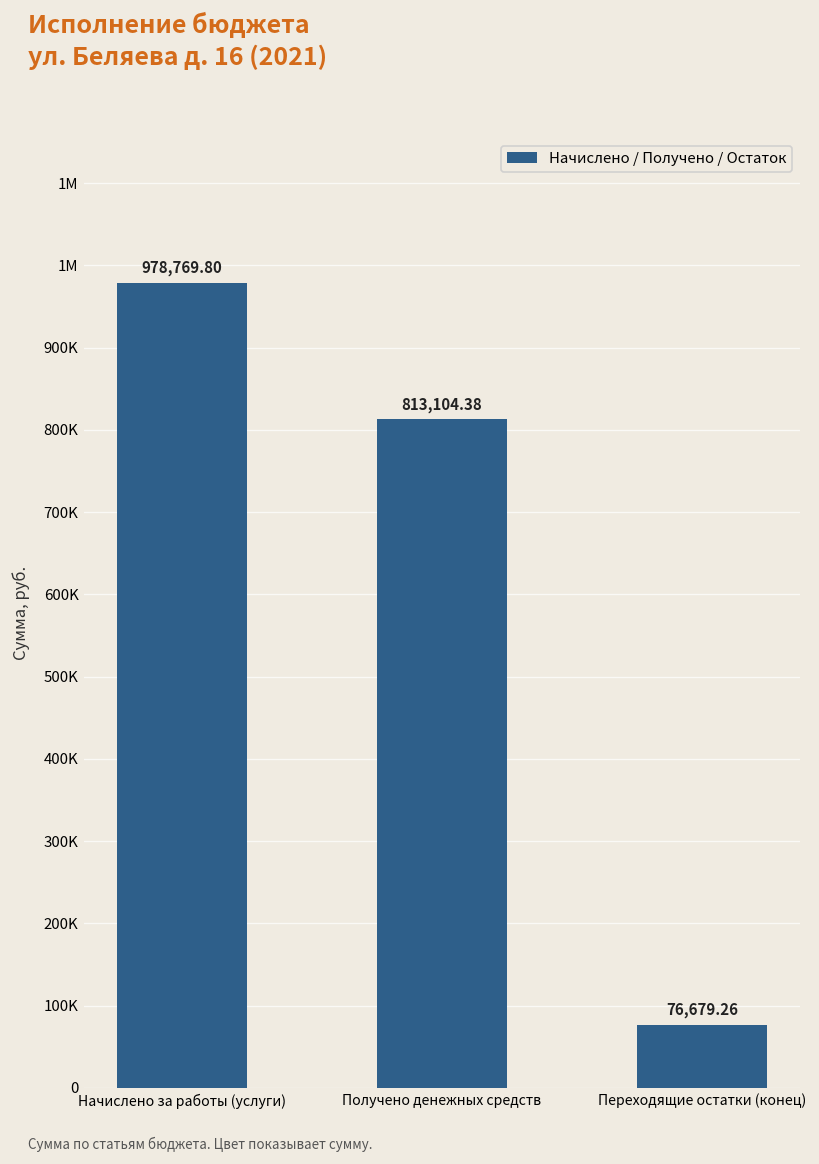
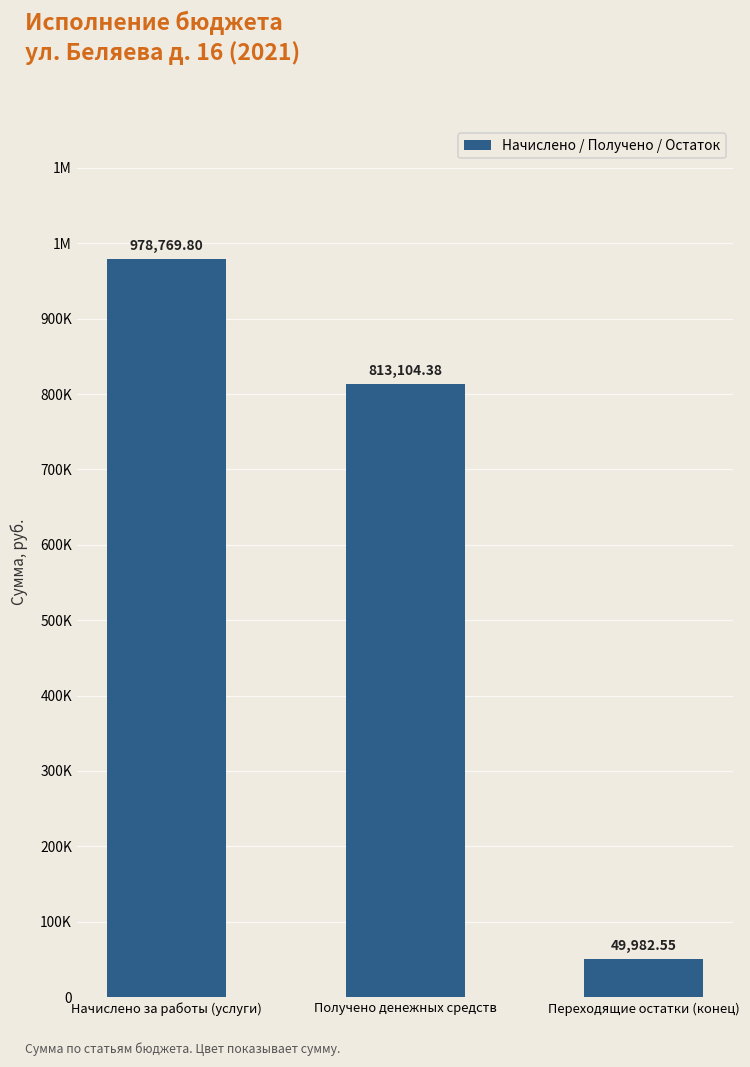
Переходящие остатки (конец): 76,679.26 -> 49,982.55
